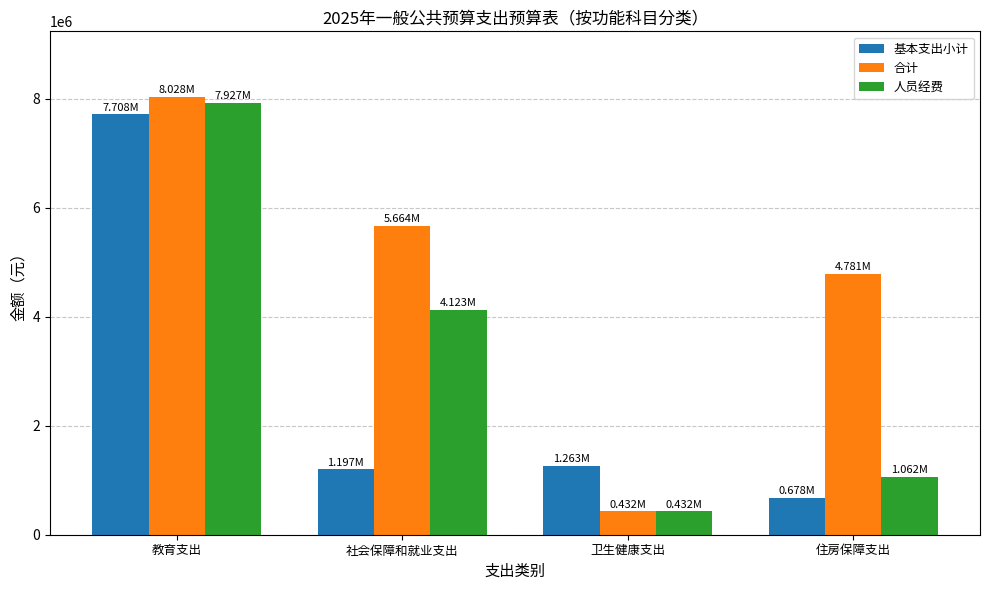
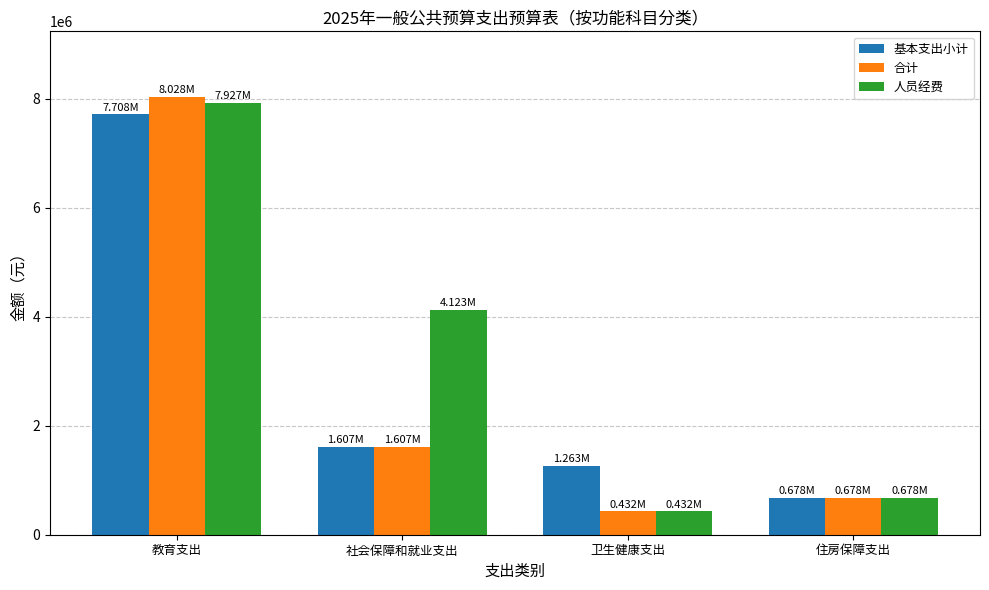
基本支出小计, 社会保障和就业支出: 1.197M -> 1.607M
合计, 社会保障和就业支出: 5.664M -> 1.607M
合计, 住房保障支出: 4.781M -> 0.678M
人员经费, 住房保障支出: 1.062M -> 0.678M
